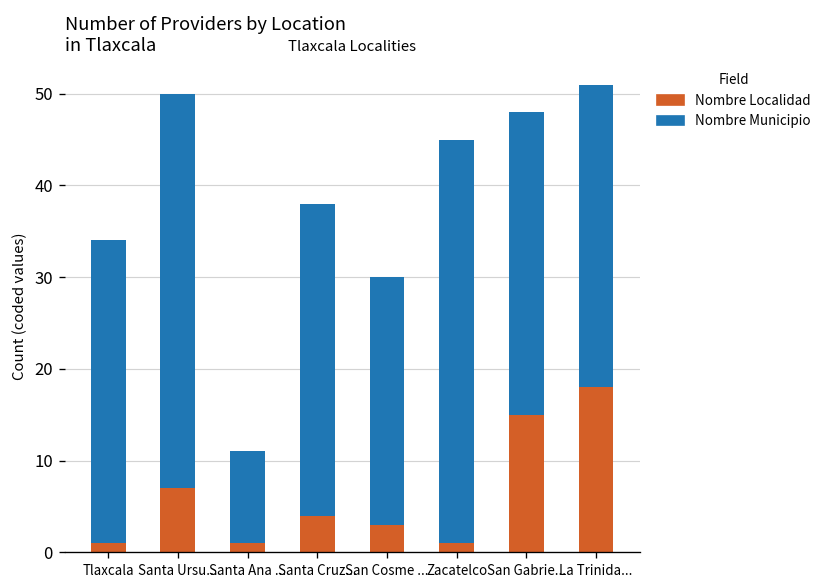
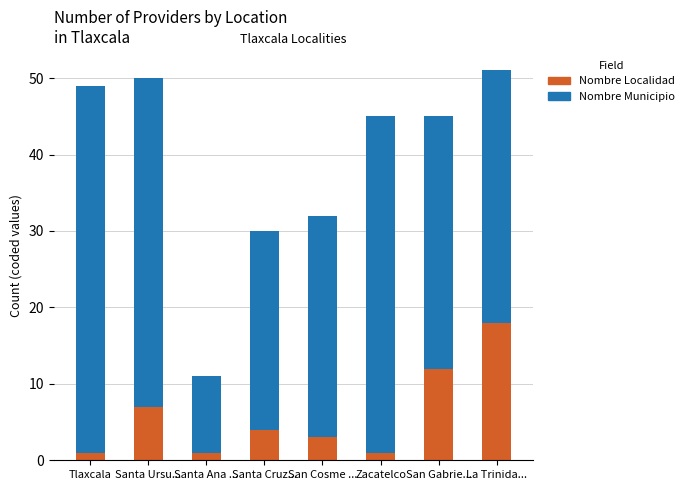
Nombre Municipio, Tlaxcala: 33 -> 48
Nombre Municipio, Santa Cruz...: 34 -> 26
Nombre Municipio, San Cosme ...: 27 -> 29
Nombre Localidad, San Gabrie...: 15 -> 12
